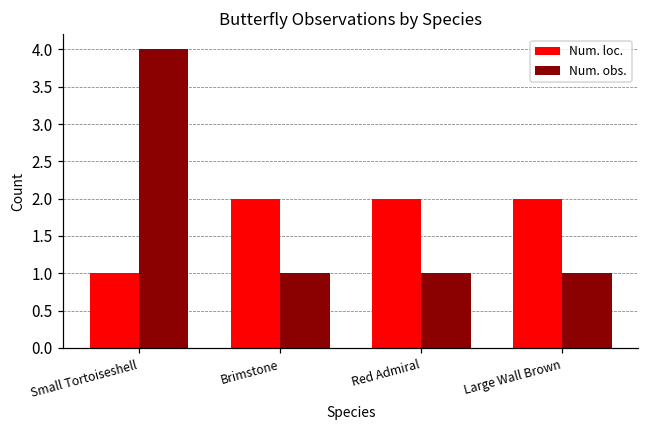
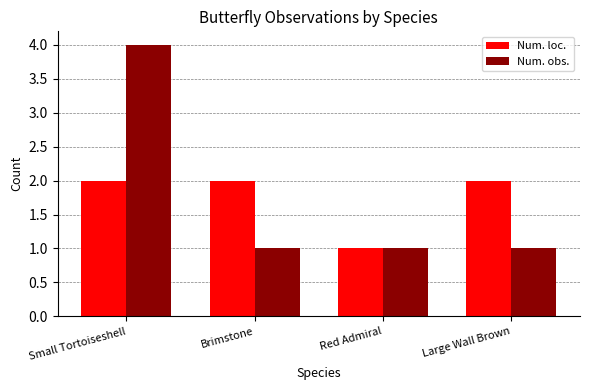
Num. loc., Small Tortoiseshell: 1 -> 2
Num. loc., Red Admiral: 2 -> 1
